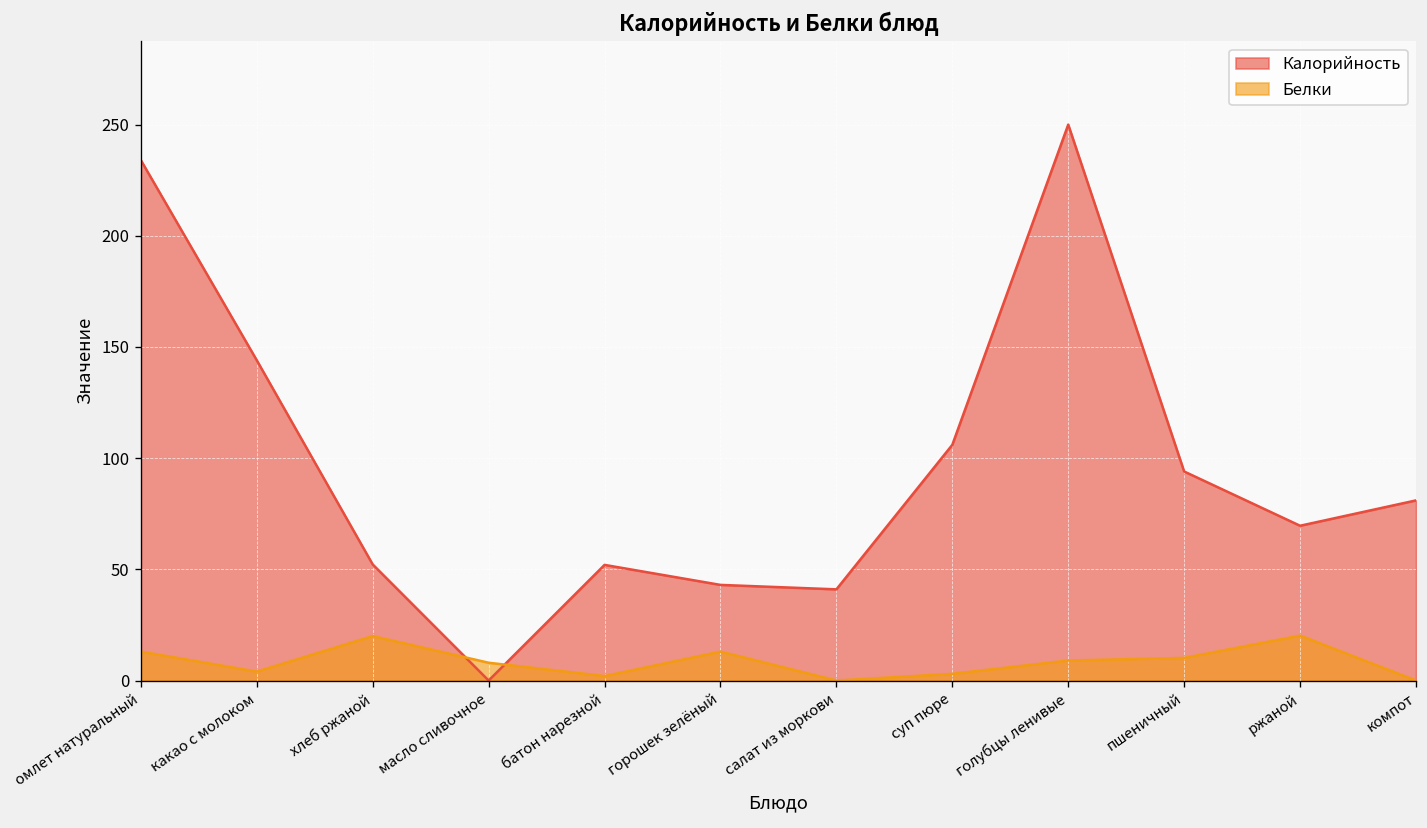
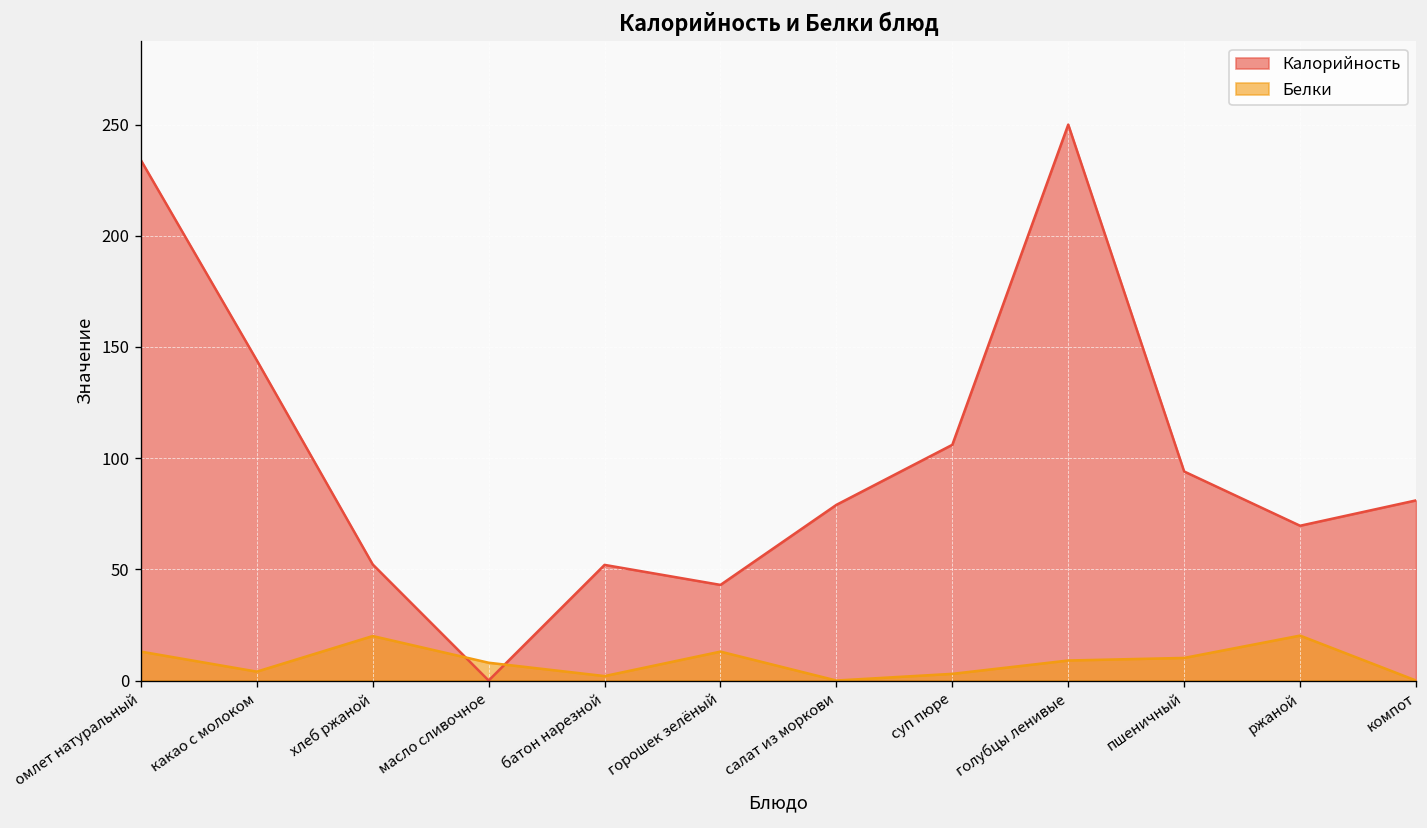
Калорийность, салат из моркови: 41 -> 79
